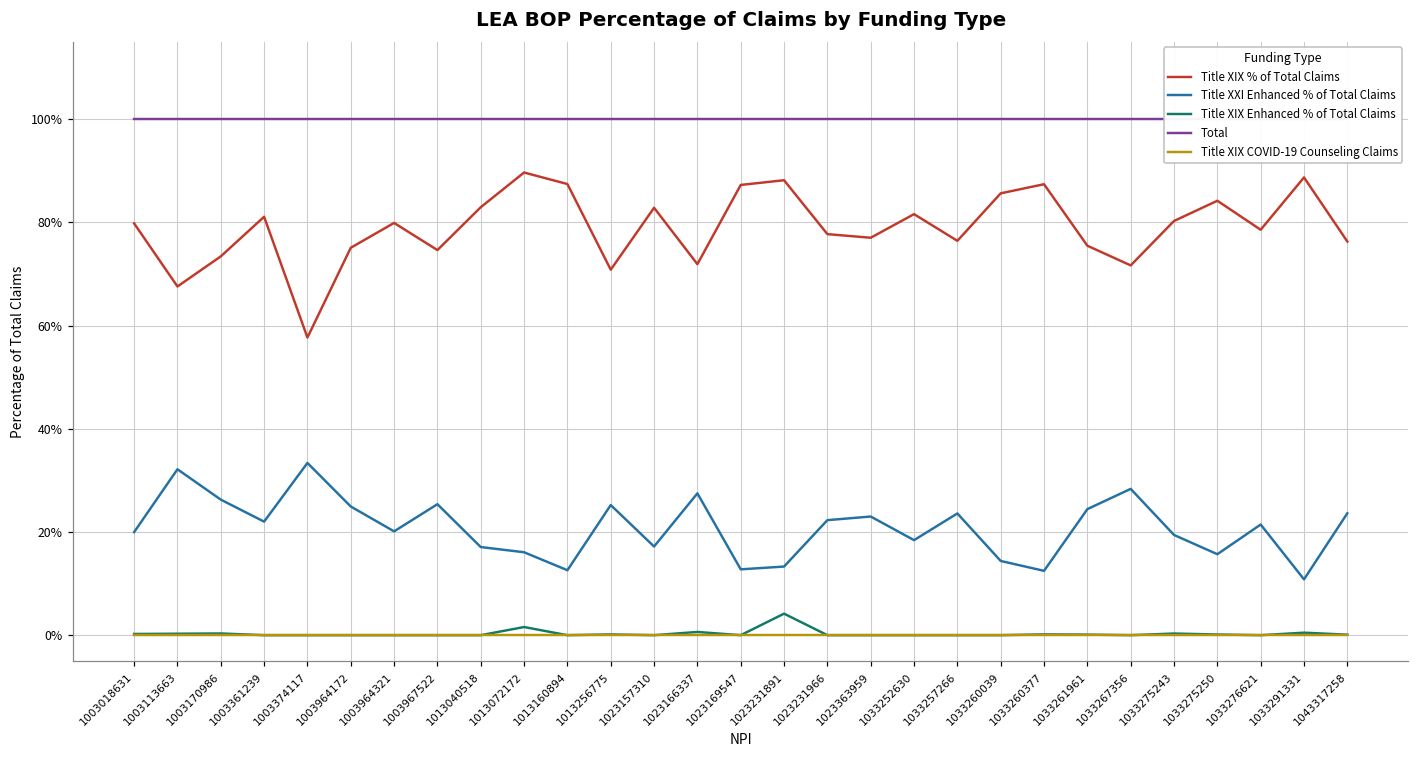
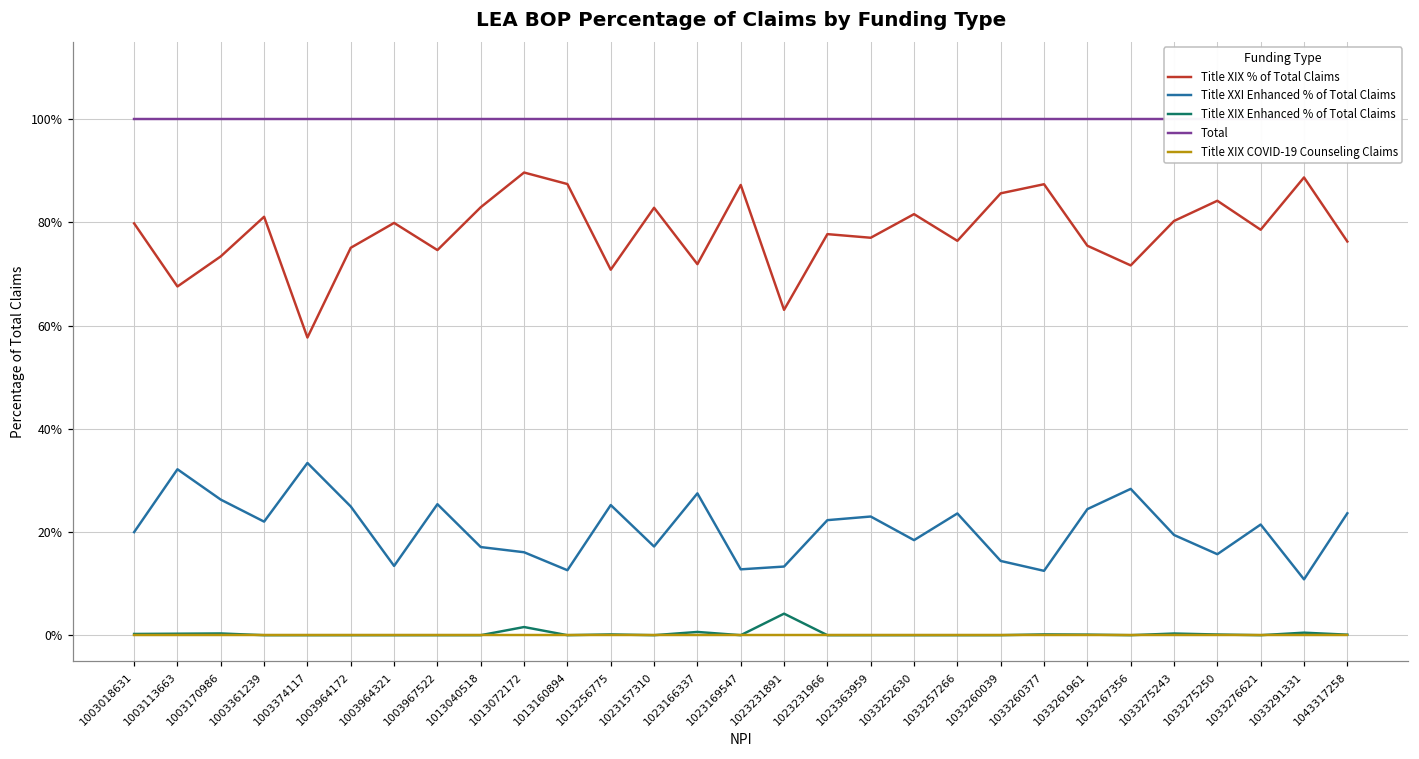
Title XXI Enhanced % of Total Claims, 1003964321: 20% -> 13%
Title XIX % of Total Claims, 1023231891: 88% -> 63%
